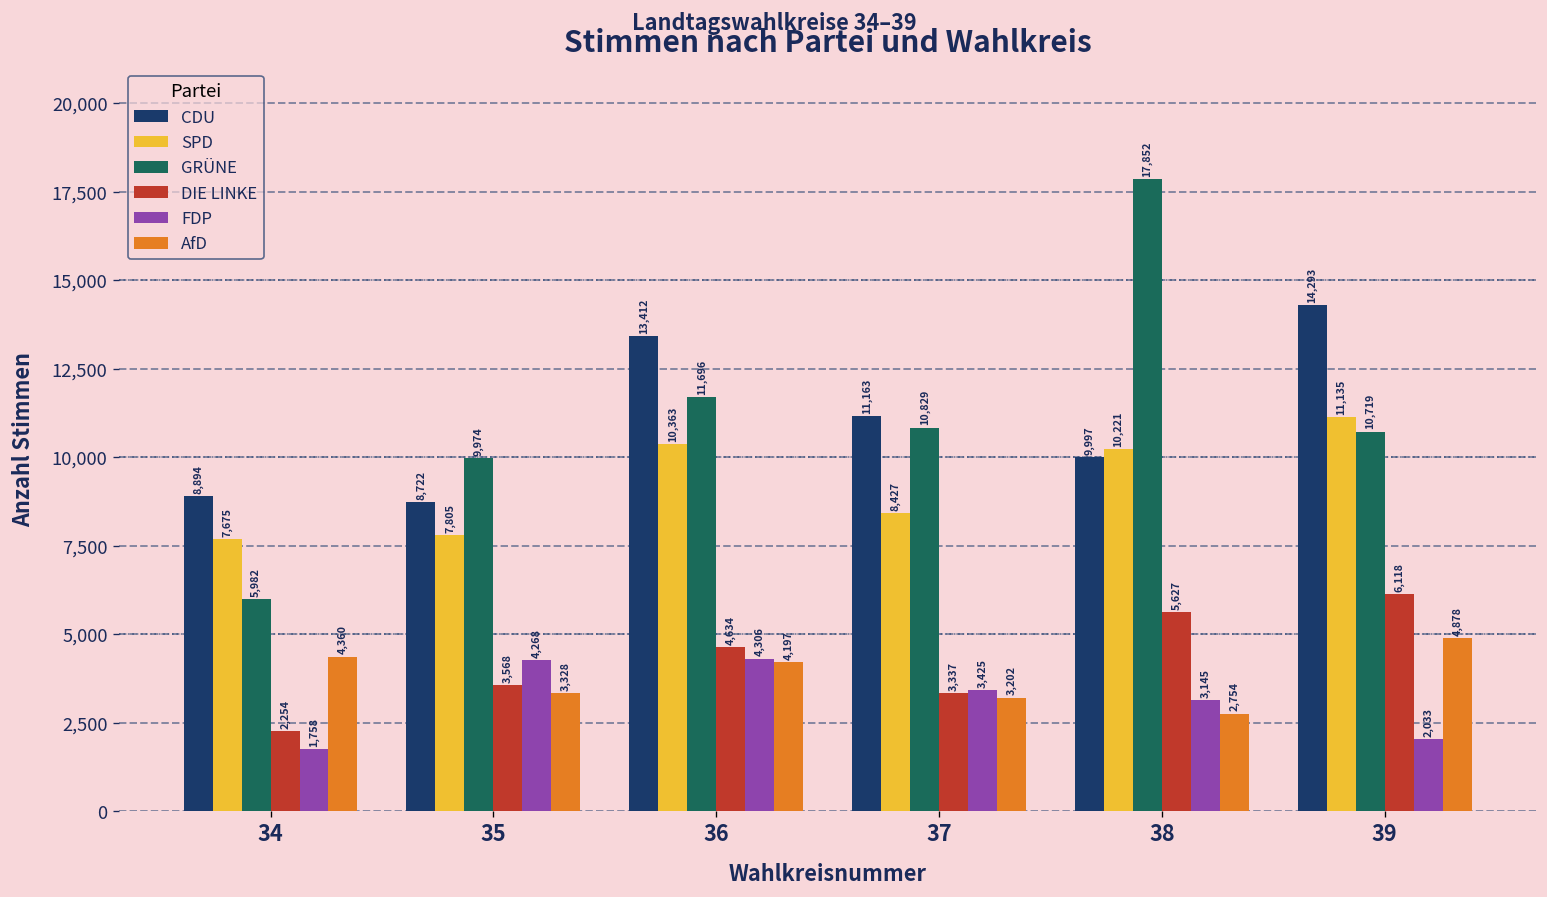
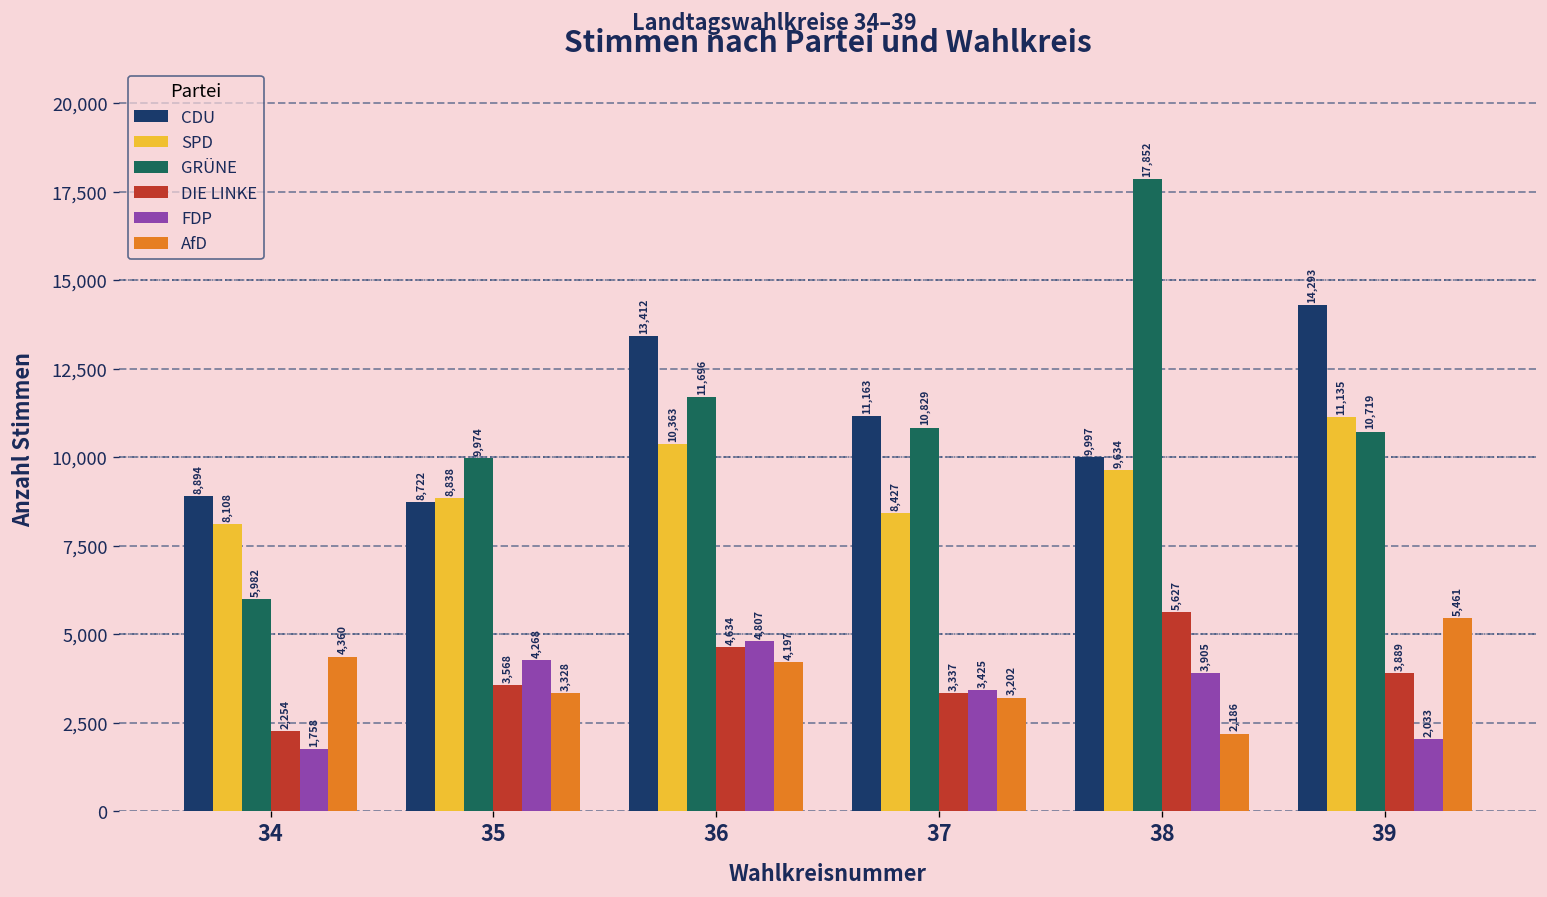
SPD, 34: 7,675 -> 8,108
SPD, 35: 7,805 -> 8,838
FDP, 36: 4,306 -> 4,807
SPD, 38: 10,221 -> 9,634
FDP, 38: 3,145 -> 3,905
AfD, 38: 2,754 -> 2,186
DIE LINKE, 39: 6,118 -> 3,889
AfD, 39: 4,878 -> 5,461
